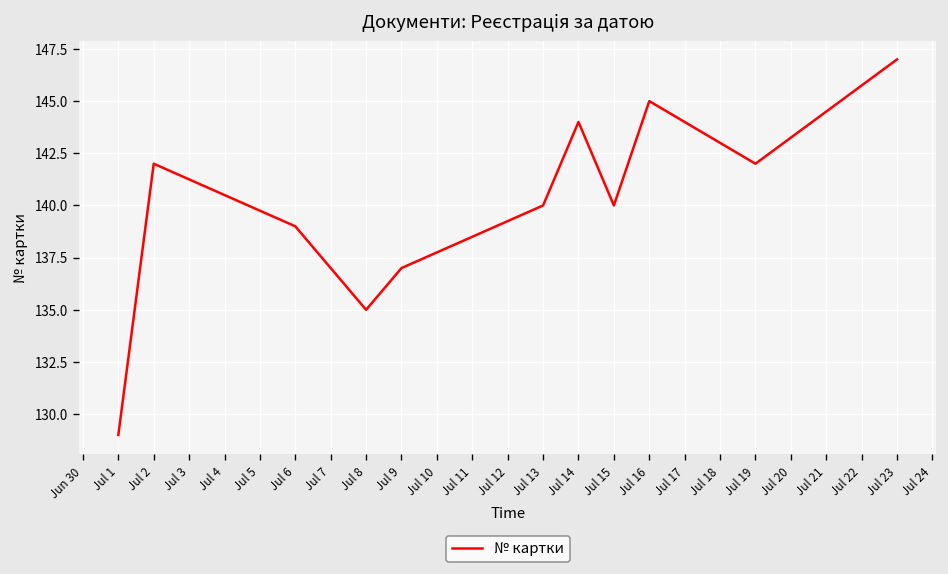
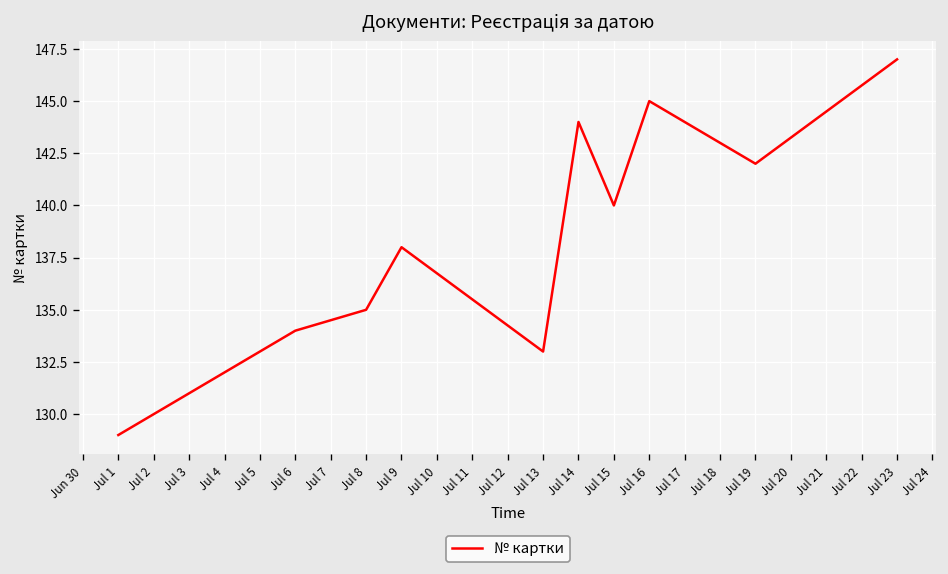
Jul 2: 142 -> 130
Jul 6: 139 -> 134
Jul 9: 137 -> 138
Jul 13: 140 -> 133
